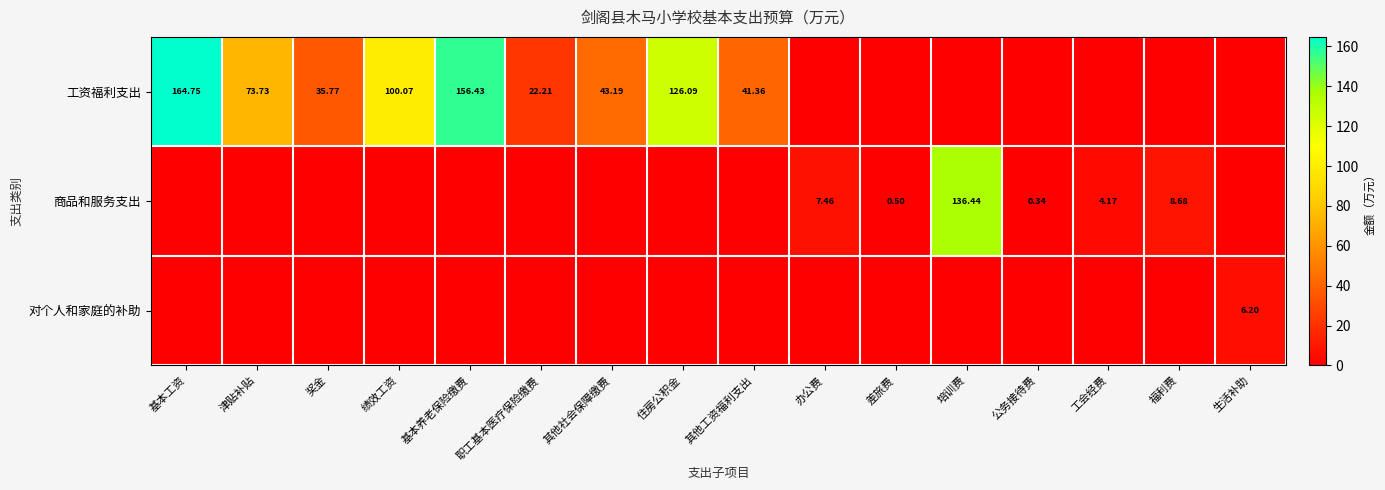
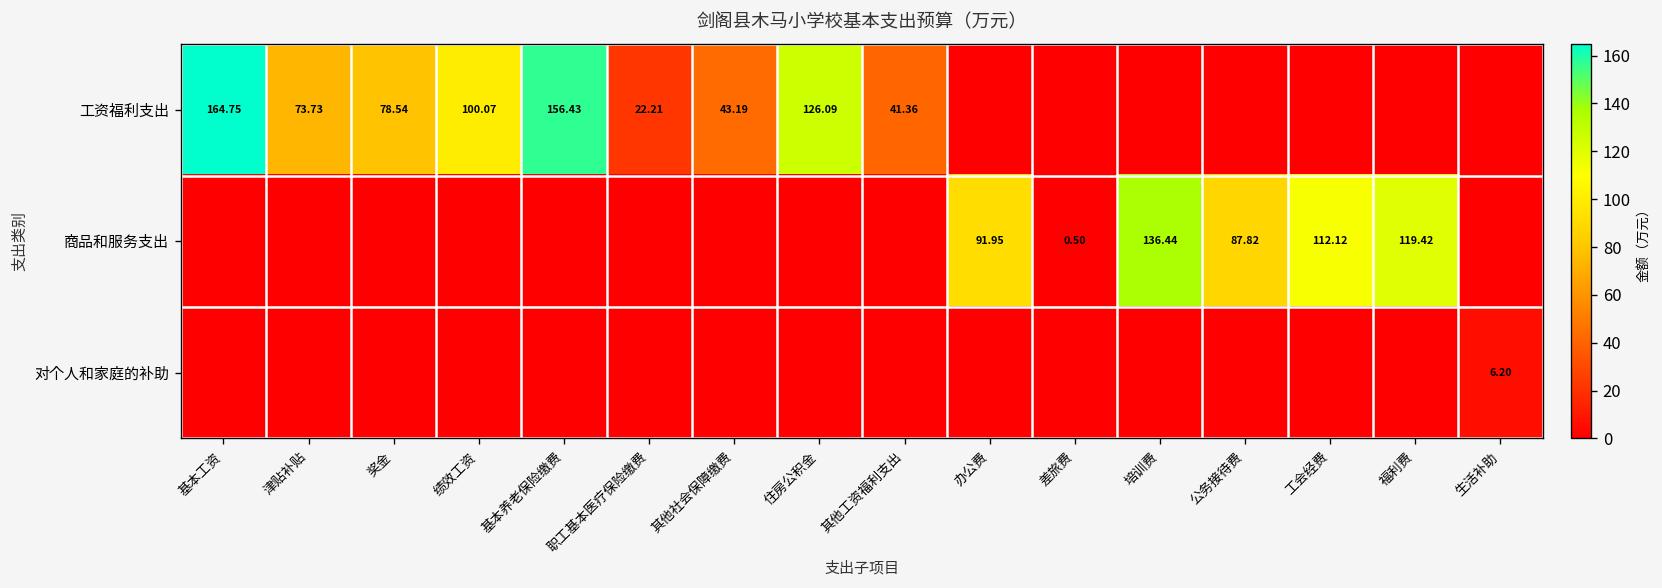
工资福利支出, 奖金: 35.77 -> 78.54
商品和服务支出, 办公费: 7.46 -> 91.95
商品和服务支出, 公务接待费: 0.34 -> 87.82
商品和服务支出, 工会经费: 4.17 -> 112.12
商品和服务支出, 福利费: 8.68 -> 119.42
